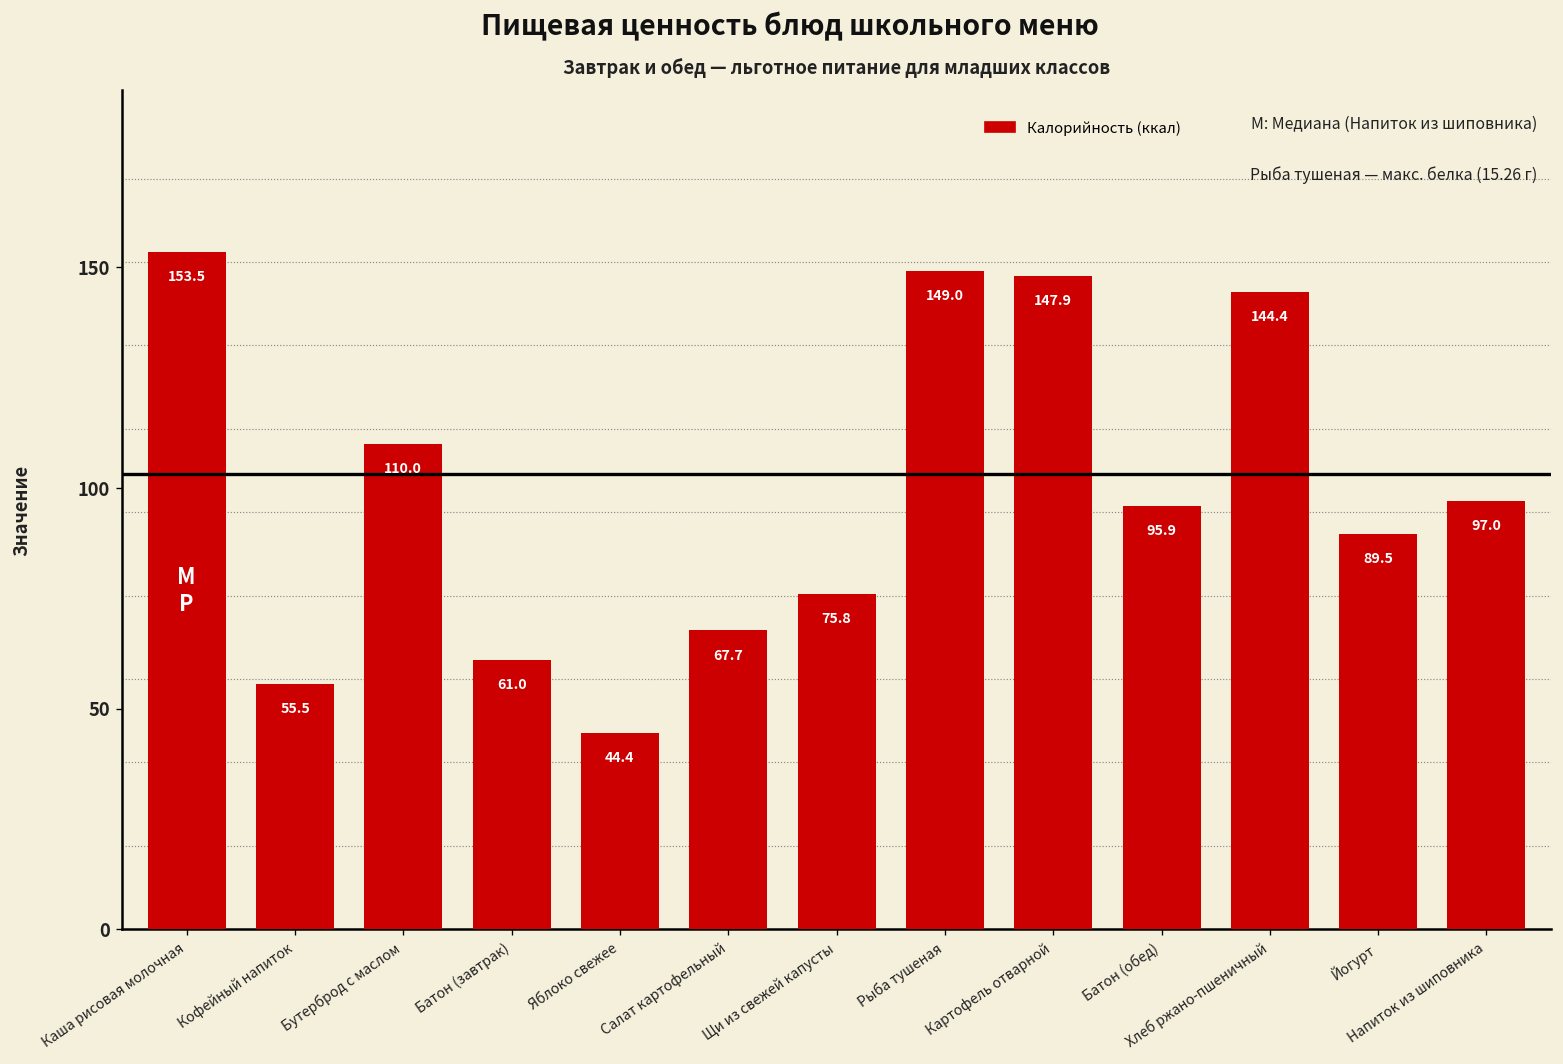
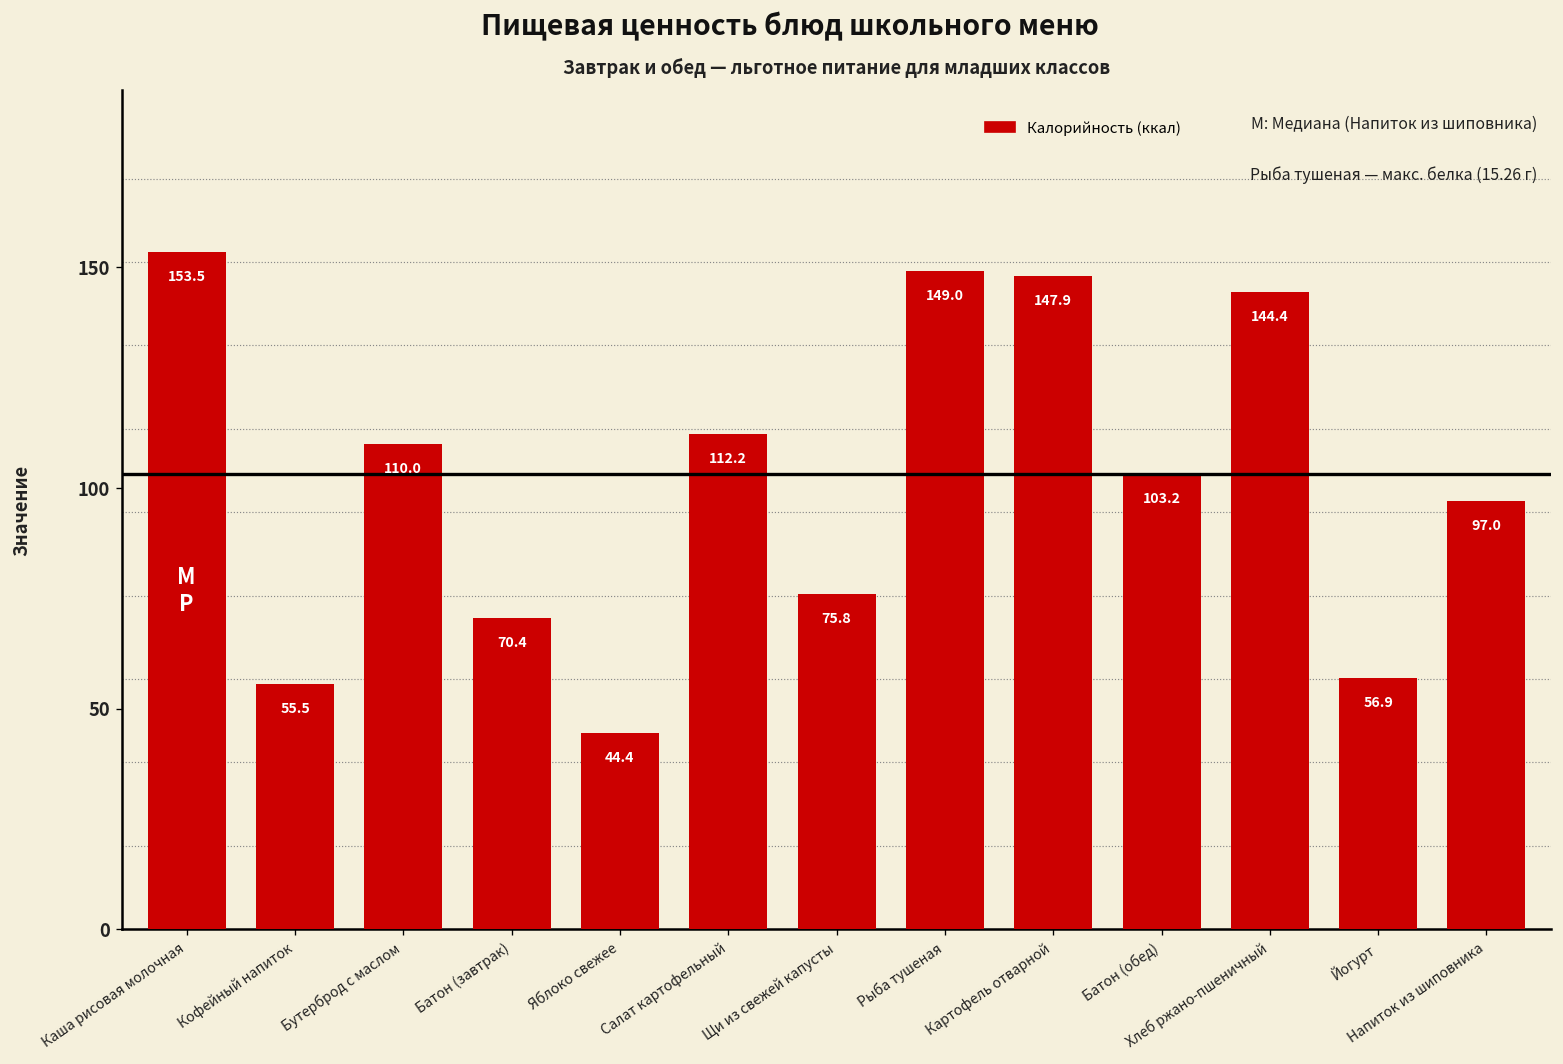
Батон (завтрак): 61.0 -> 70.4
Салат картофельный: 67.7 -> 112.2
Батон (обед): 95.9 -> 103.2
Йогурт: 89.5 -> 56.9
